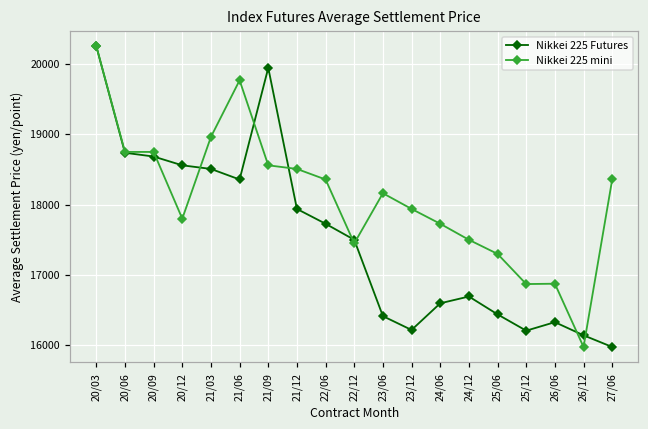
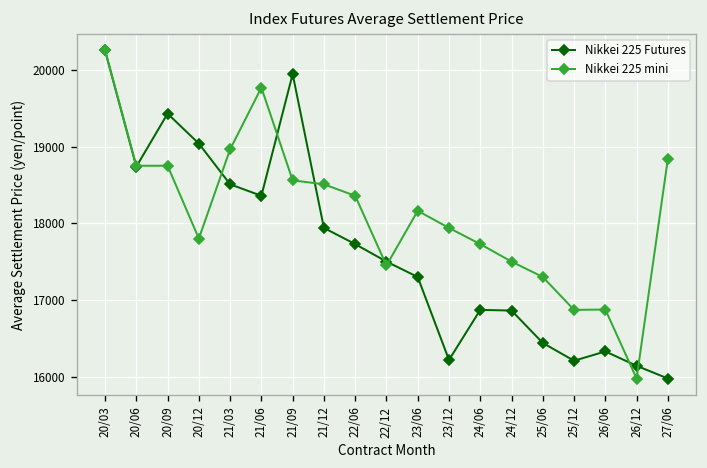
Nikkei 225 Futures, 20/09: 18700 -> 19400
Nikkei 225 Futures, 20/12: 18600 -> 19000
Nikkei 225 Futures, 23/06: 16400 -> 17300
Nikkei 225 Futures, 24/06: 16600 -> 16900
Nikkei 225 Futures, 24/12: 16700 -> 16900
Nikkei 225 mini, 27/06: 18400 -> 18800
